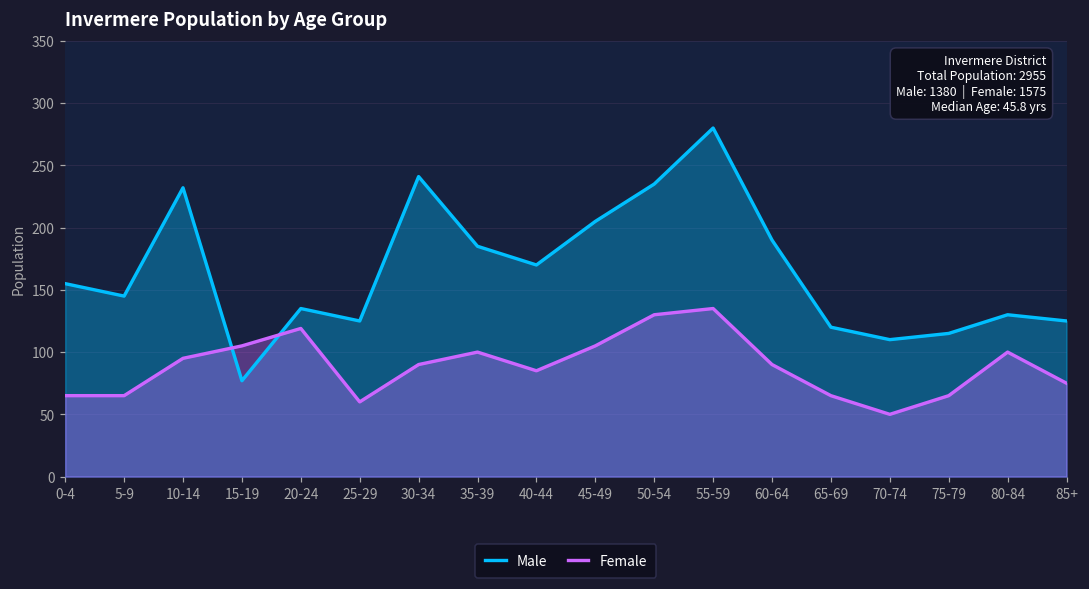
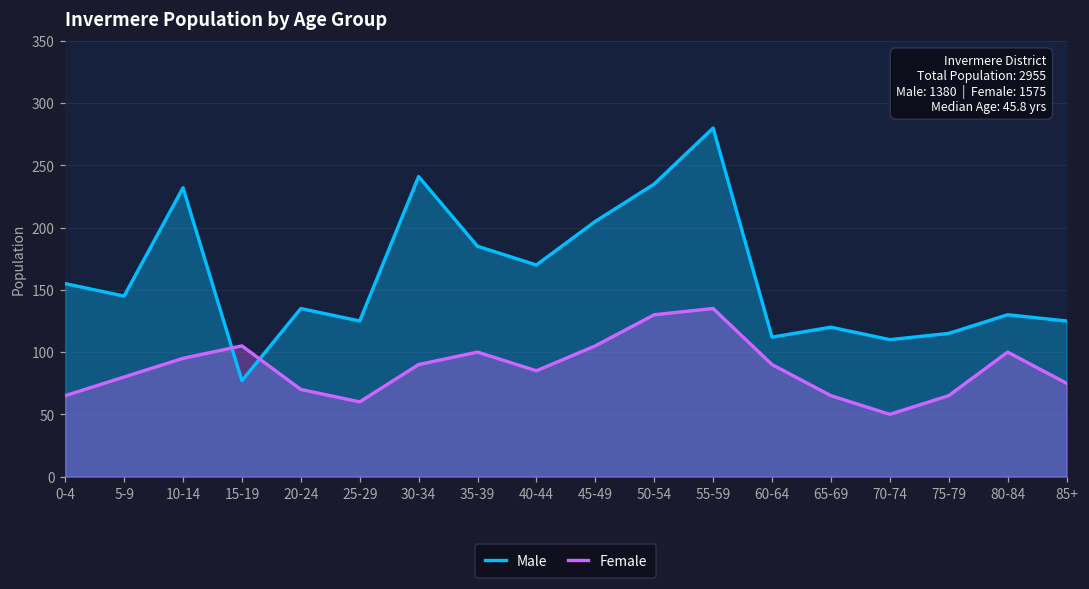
Female, 5-9: 65 -> 80
Female, 20-24: 119 -> 70
Male, 60-64: 190 -> 112
